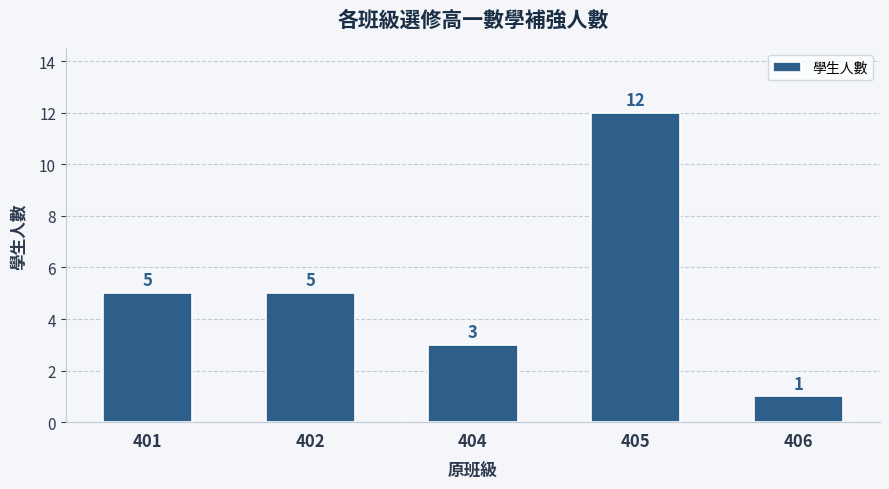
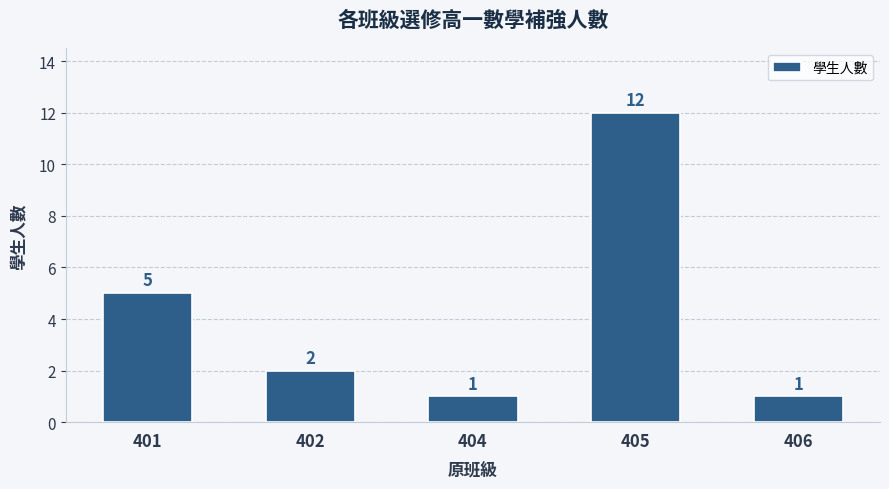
402: 5 -> 2
404: 3 -> 1
